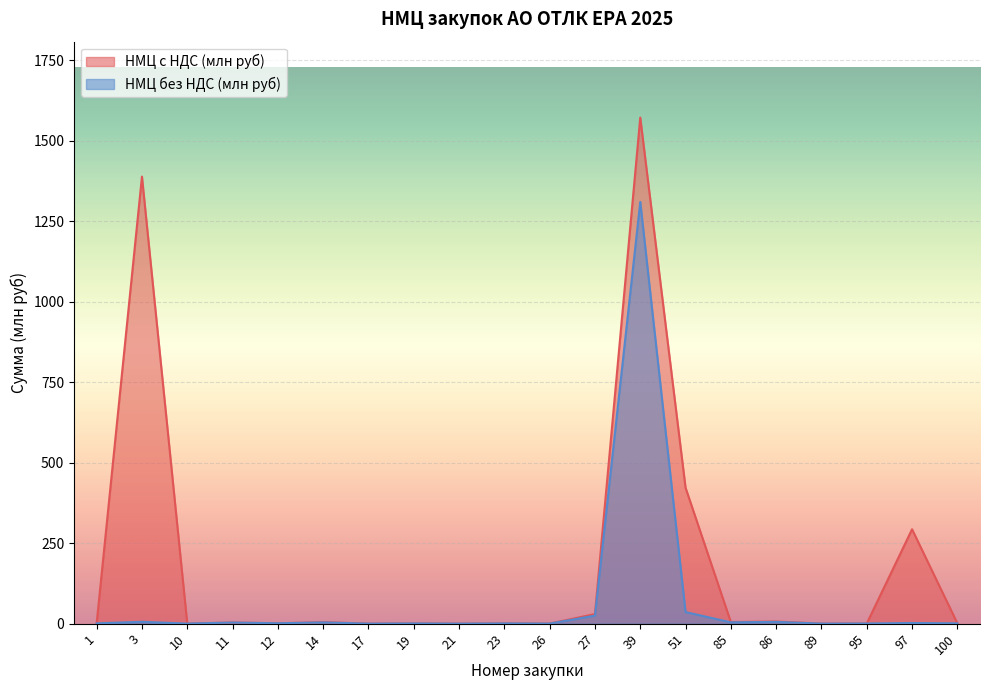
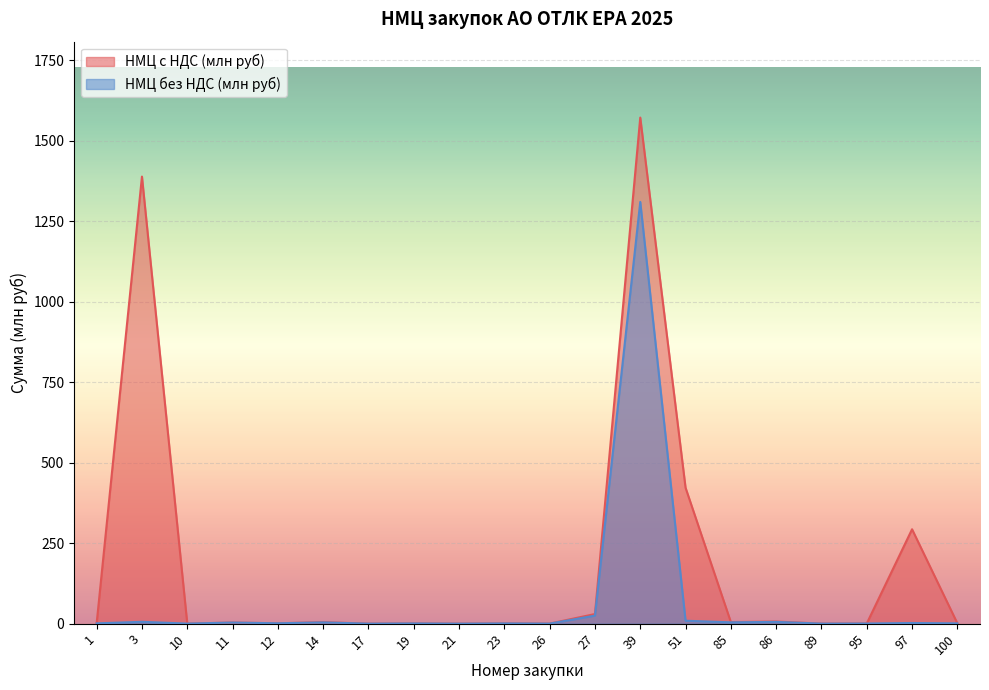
НМЦ без НДС (млн руб), 51: 40 -> 10
